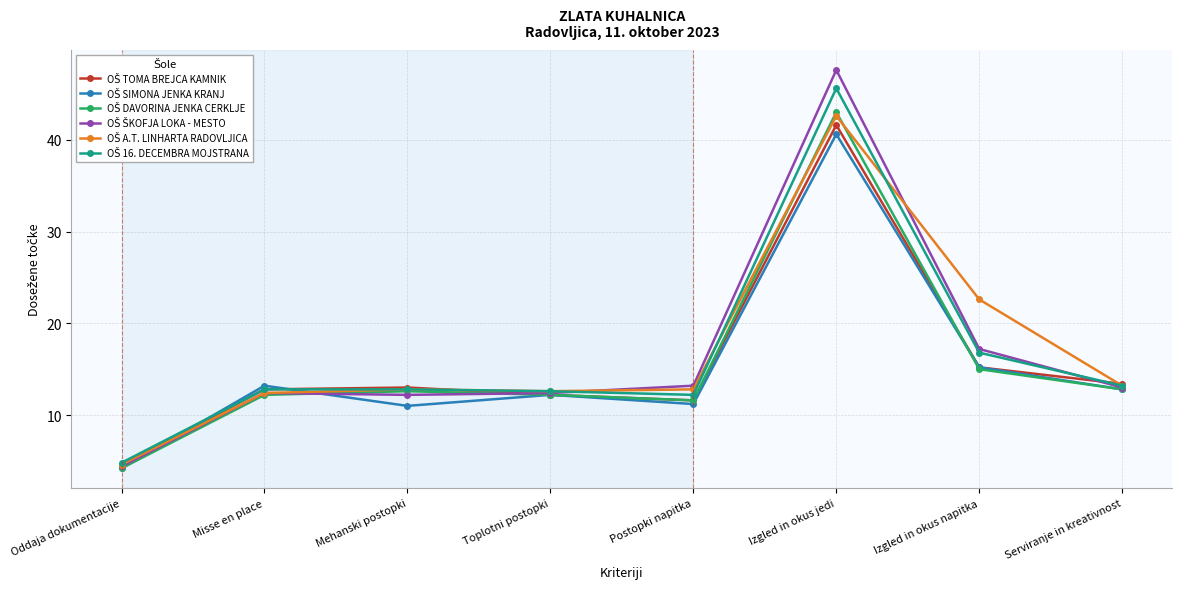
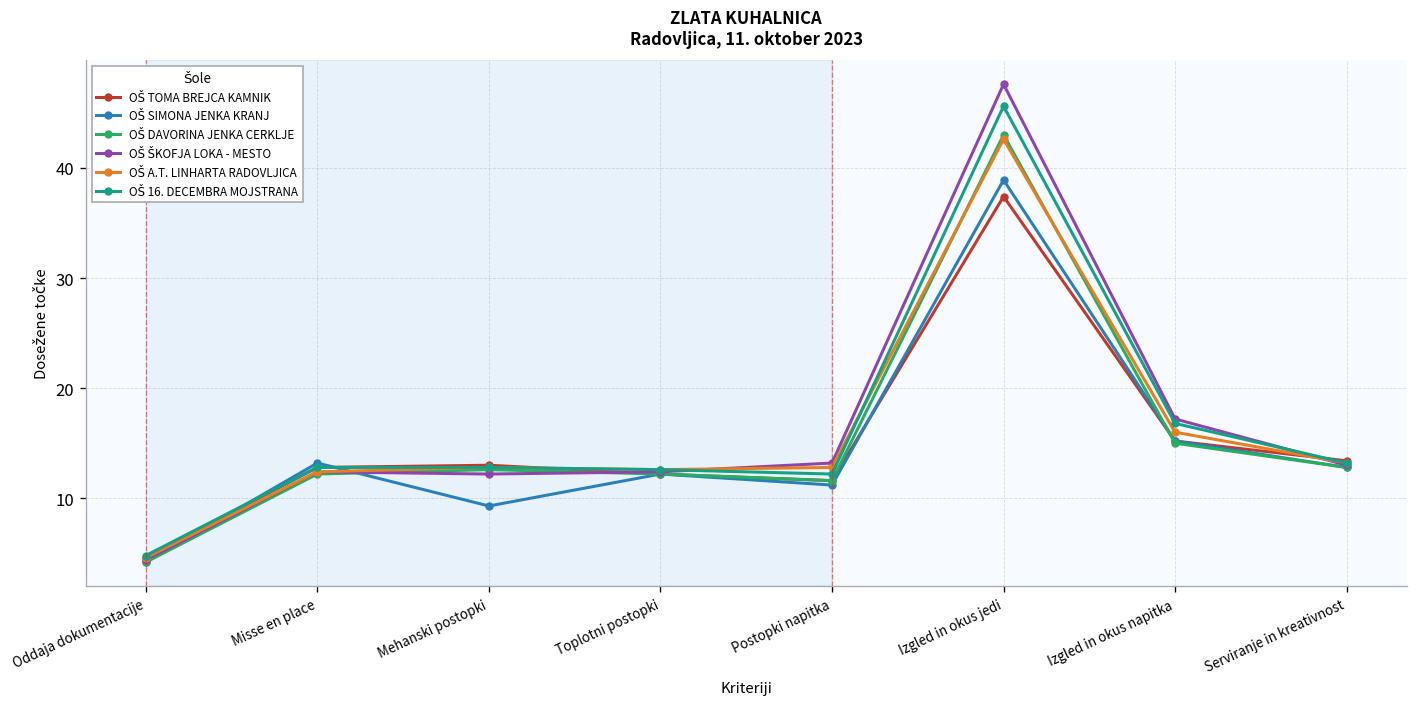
OŠ SIMONA JENKA KRANJ, Mehanski postopki: 11 -> 9
OŠ TOMA BREJCA KAMNIK, Izgled in okus jedi: 42 -> 37
OŠ SIMONA JENKA KRANJ, Izgled in okus jedi: 41 -> 39
OŠ A.T. LINHARTA RADOVLJICA, Izgled in okus napitka: 23 -> 16
